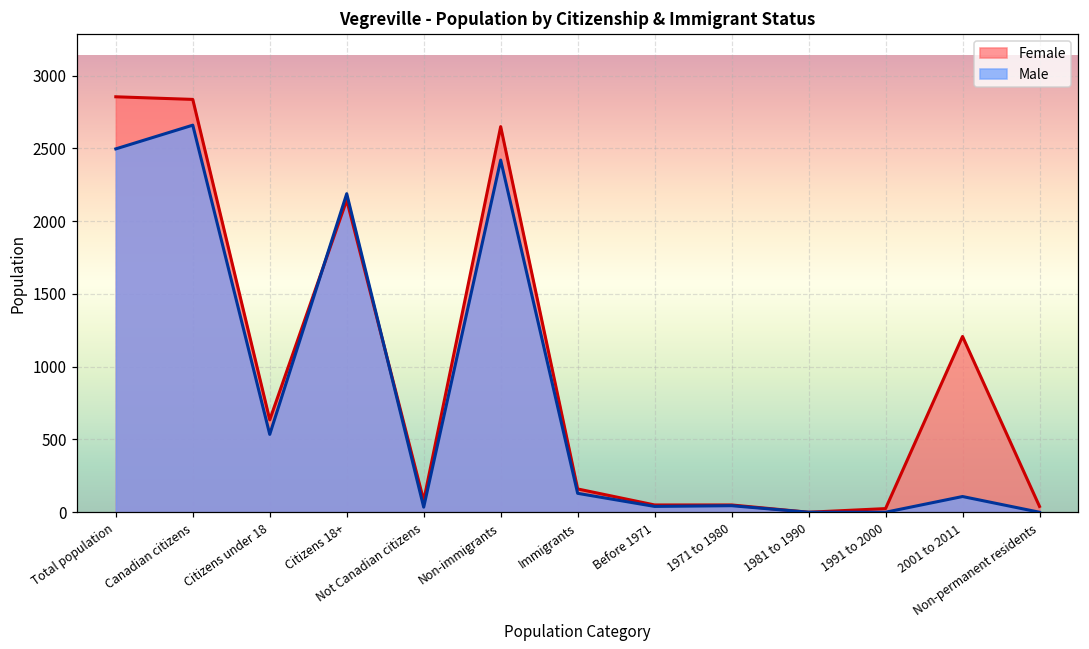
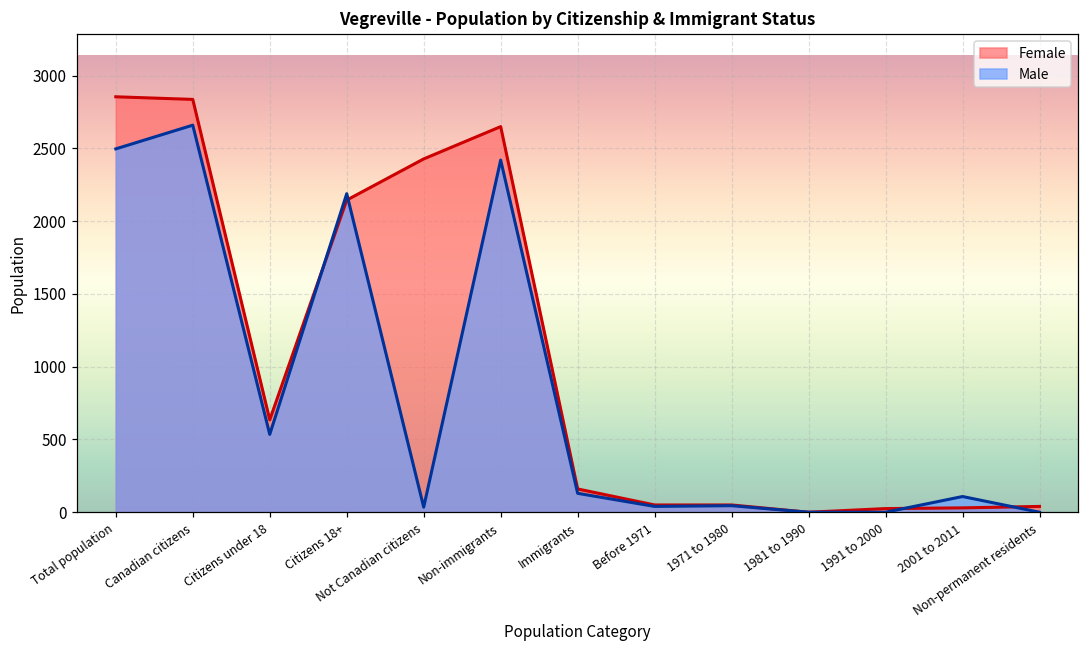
Female, Not Canadian citizens: 80 -> 2430
Female, 2001 to 2011: 1210 -> 30
